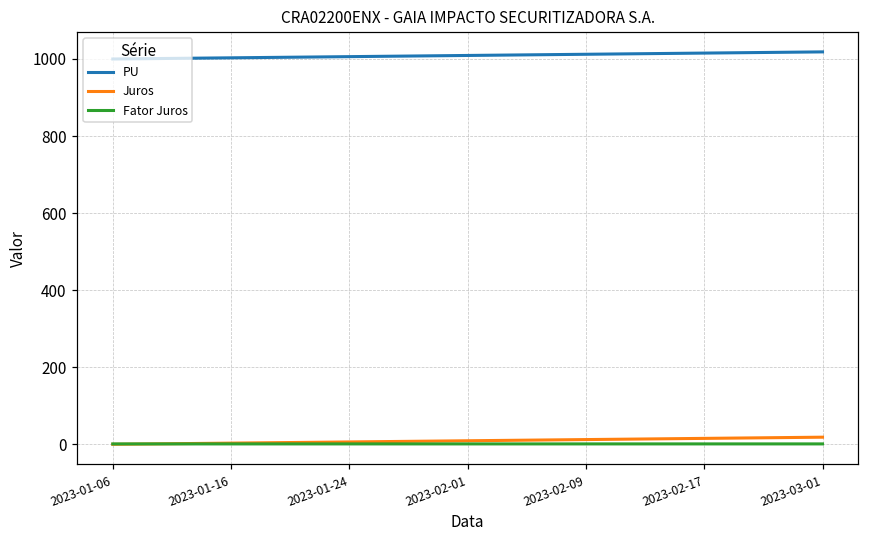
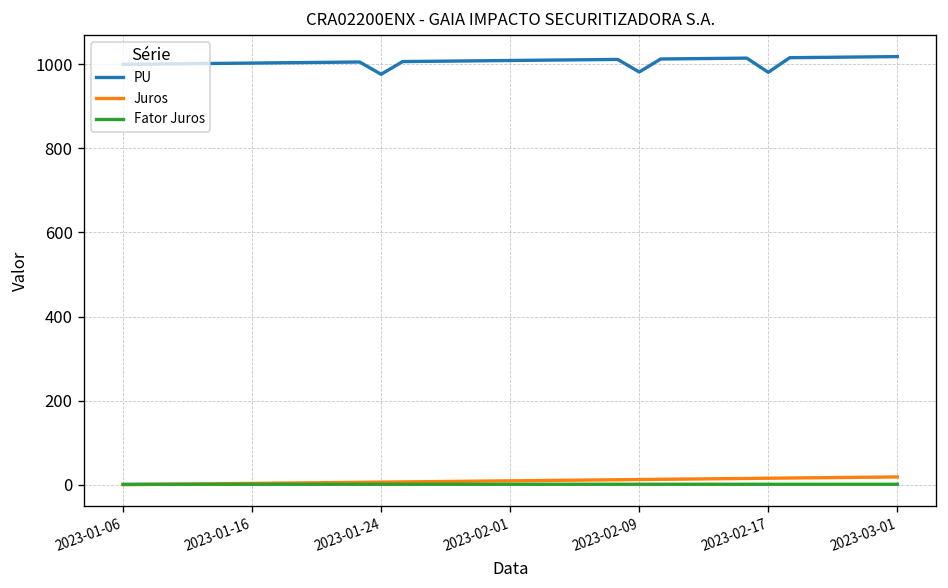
PU, 2023-01-24: 1010 -> 980
PU, 2023-02-09: 1010 -> 980
PU, 2023-02-17: 1020 -> 980
